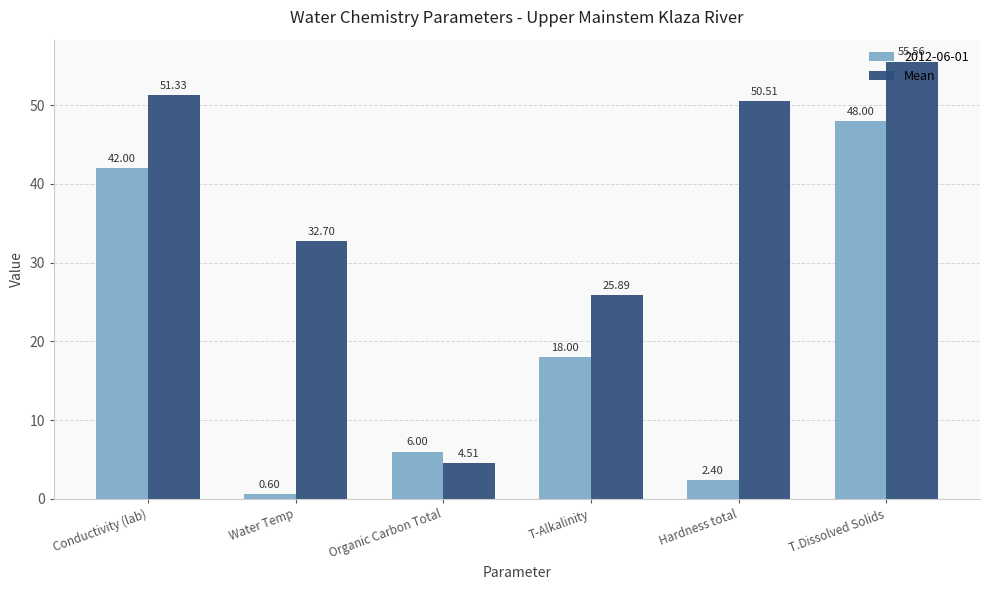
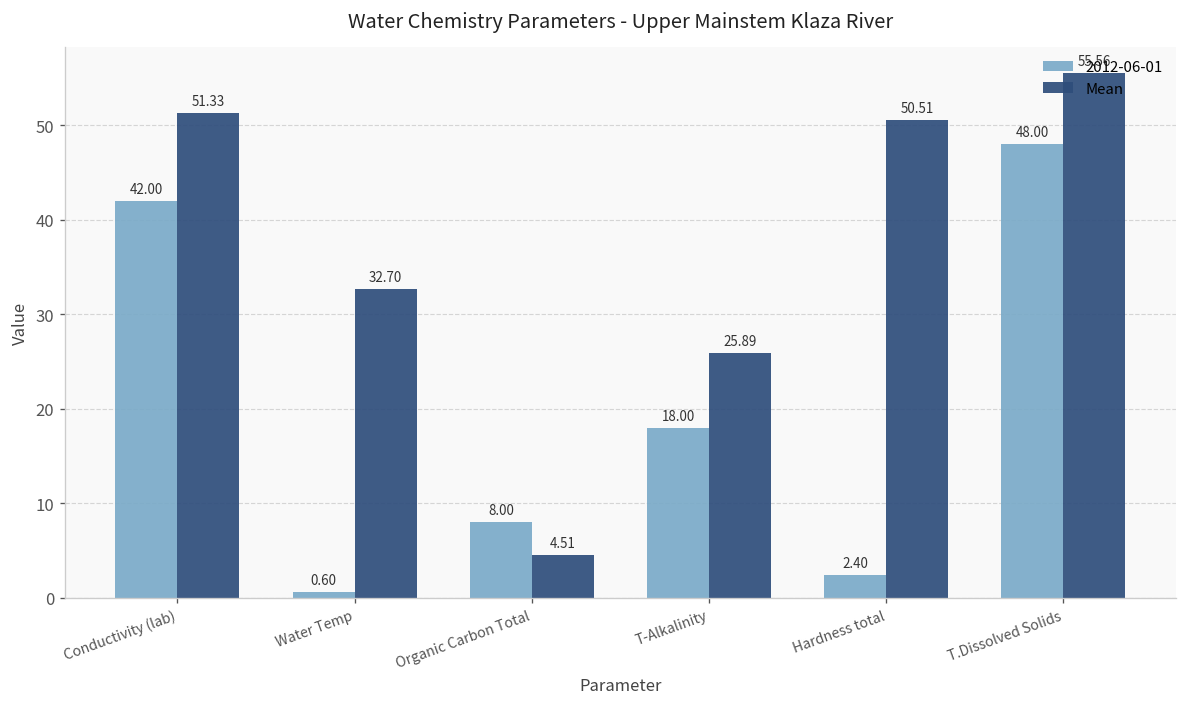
2012-06-01, Organic Carbon Total: 6.00 -> 8.00
